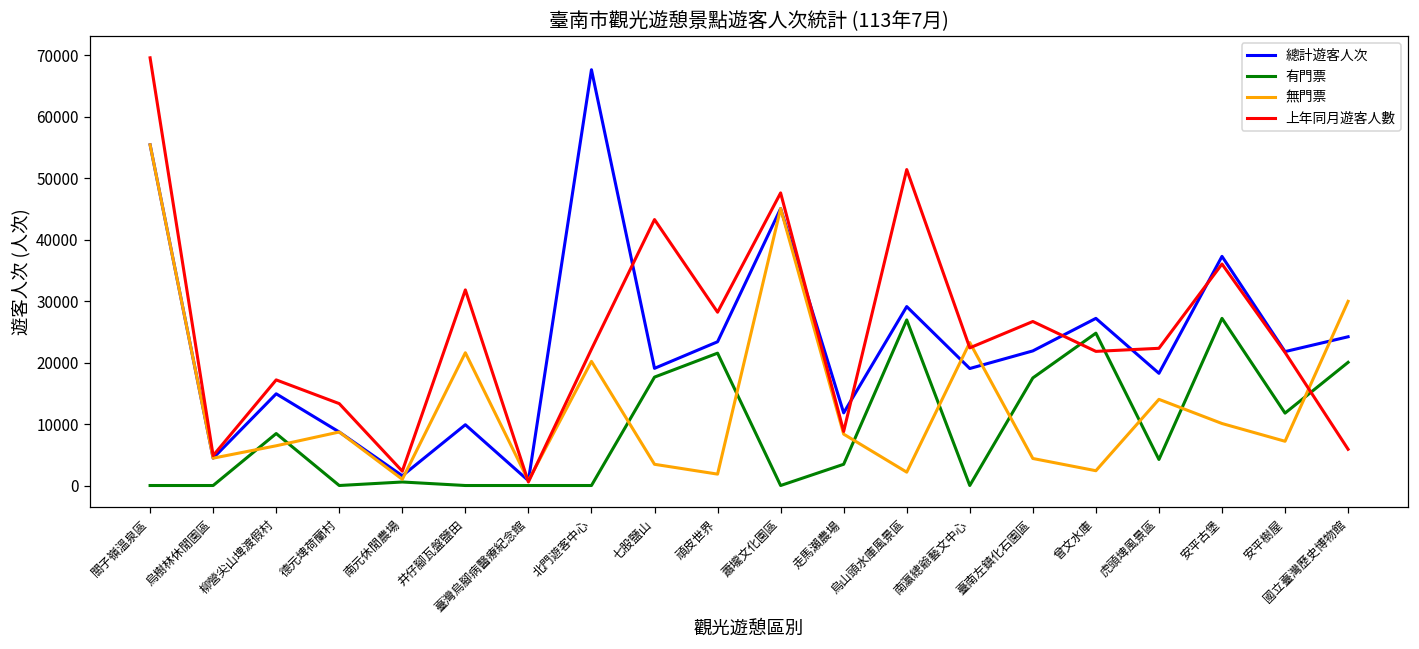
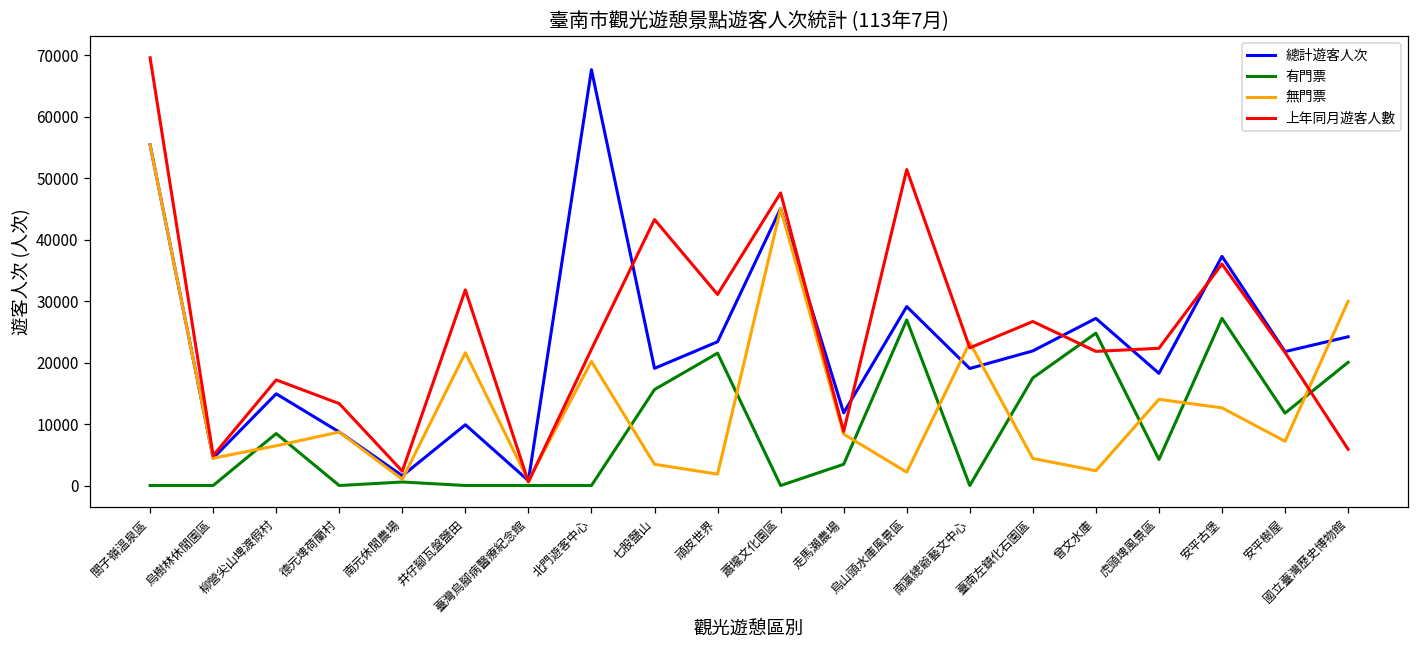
有門票, 七股鹽山: 18000 -> 16000
上年同月遊客人數, 頑皮世界: 28000 -> 31000
無門票, 安平古堡: 10000 -> 13000
